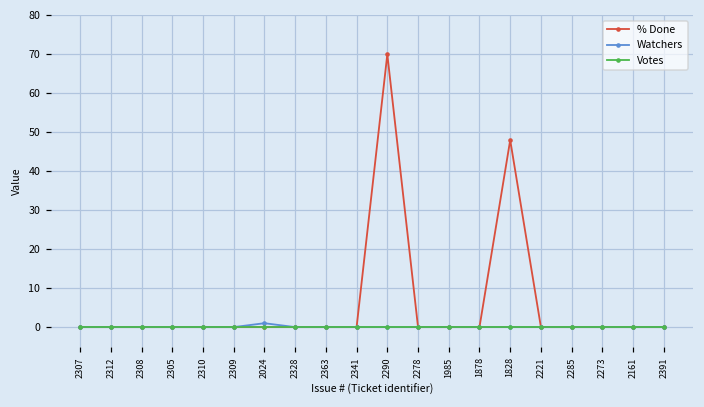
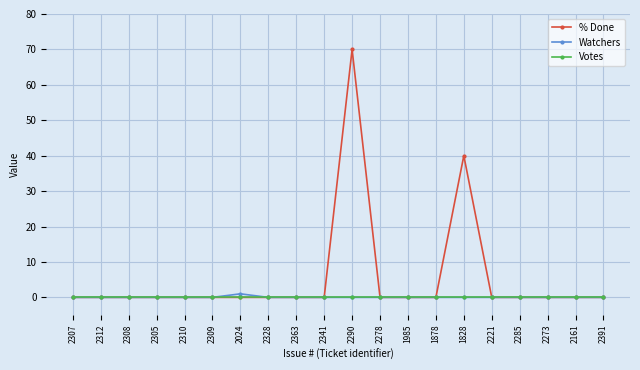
% Done, 1828: 48 -> 40
